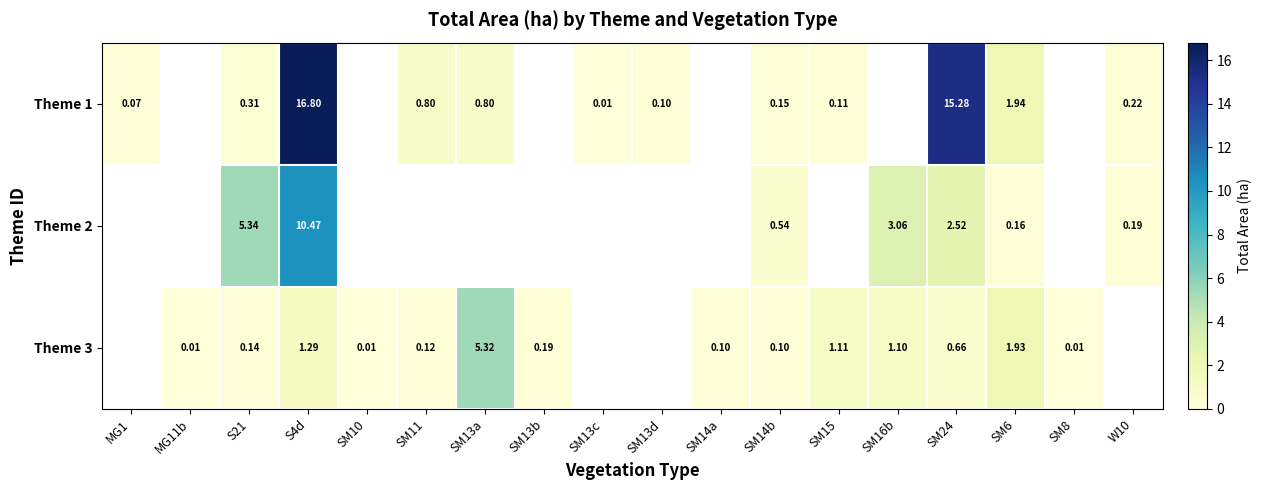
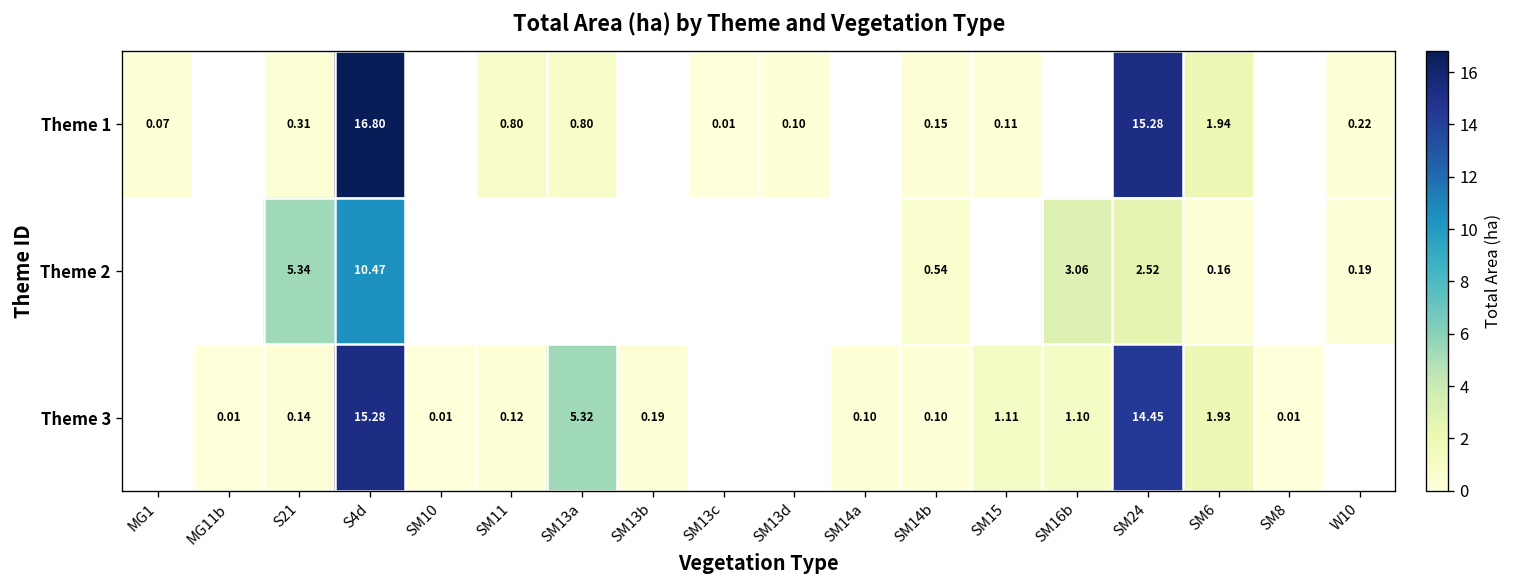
Theme 3, S4d: 1.29 -> 15.28
Theme 3, SM24: 0.66 -> 14.45
